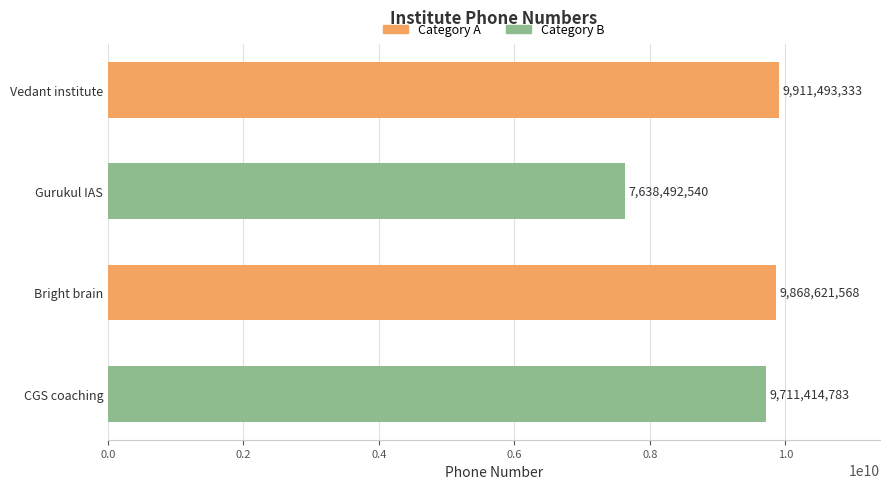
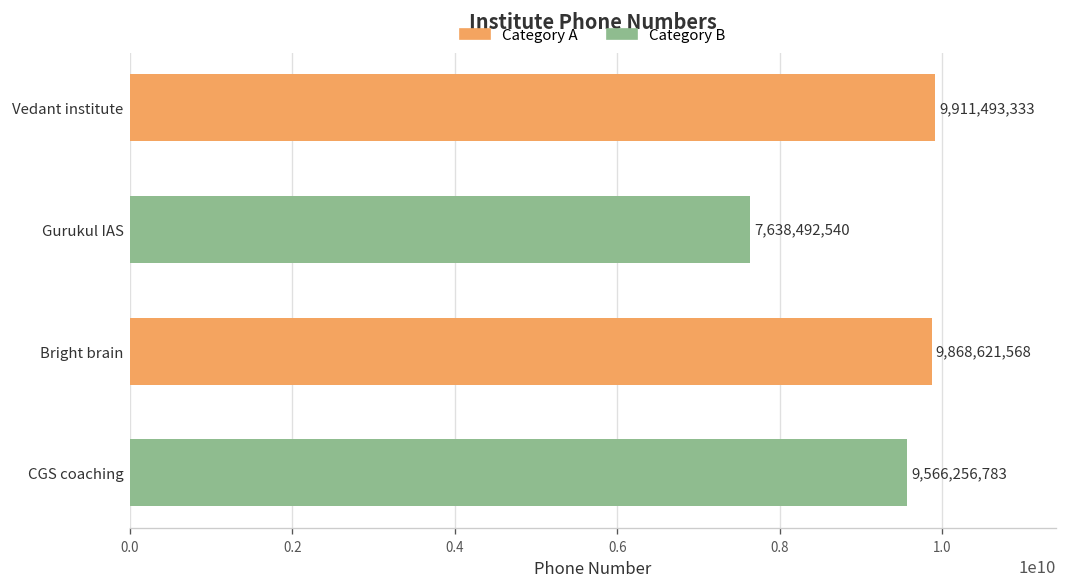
CGS coaching: 9,711,414,783 -> 9,566,256,783
